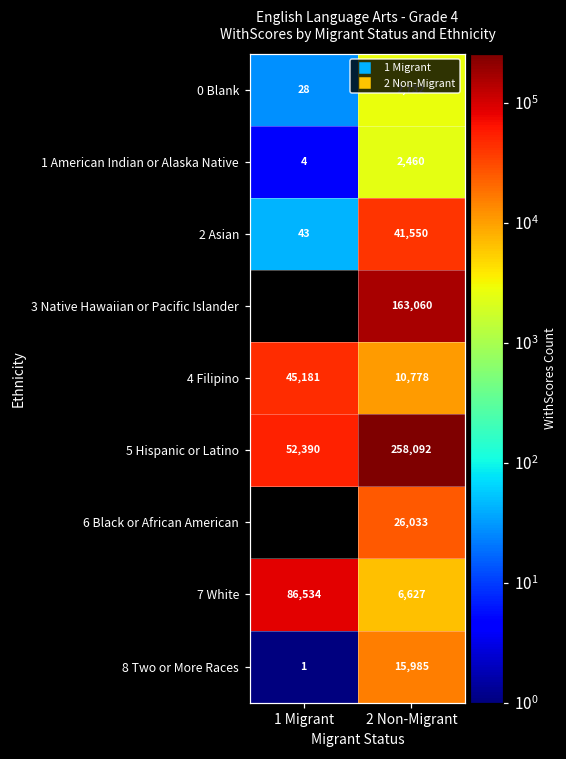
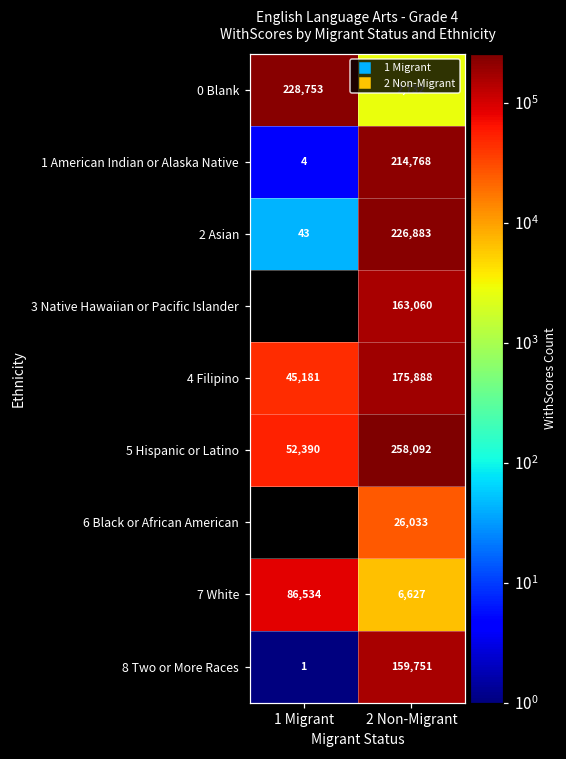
0 Blank, 1 Migrant: 28 -> 228,753
1 American Indian or Alaska Native, 2 Non-Migrant: 2,460 -> 214,768
2 Asian, 2 Non-Migrant: 41,550 -> 226,883
4 Filipino, 2 Non-Migrant: 10,778 -> 175,888
8 Two or More Races, 2 Non-Migrant: 15,985 -> 159,751
